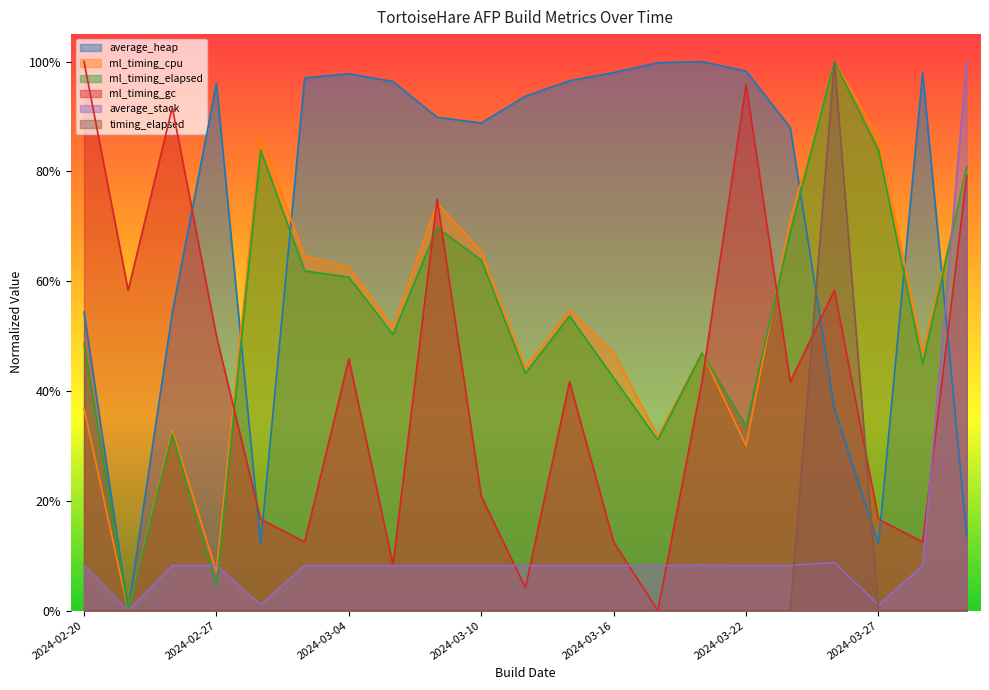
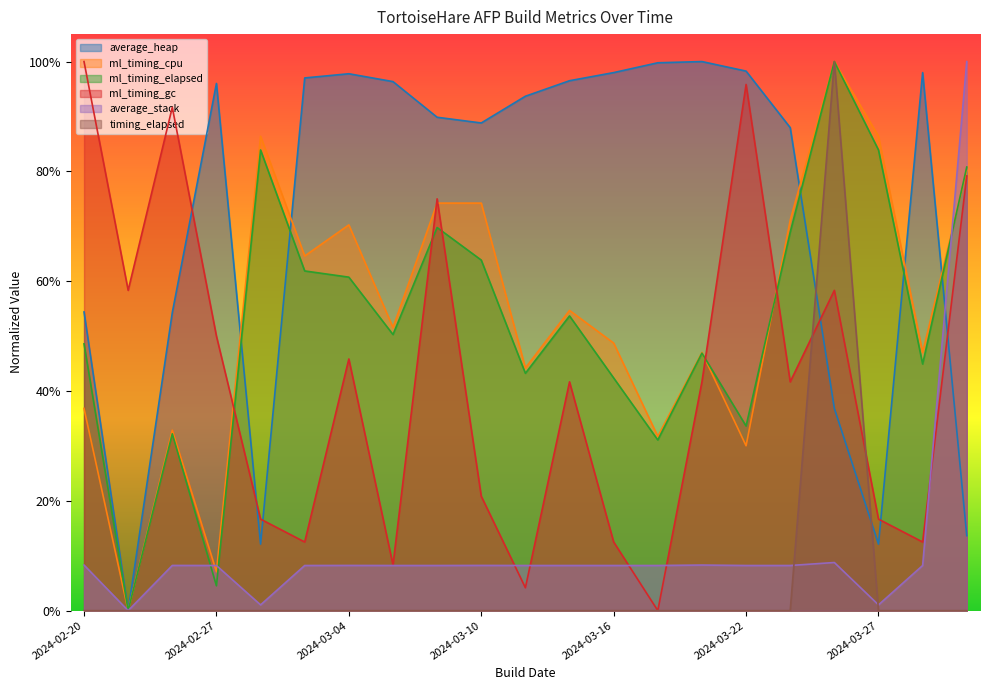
ml_timing_cpu, 2024-03-04: 63% -> 70%
ml_timing_cpu, 2024-03-10: 65% -> 74%
ml_timing_cpu, 2024-03-16: 47% -> 49%
